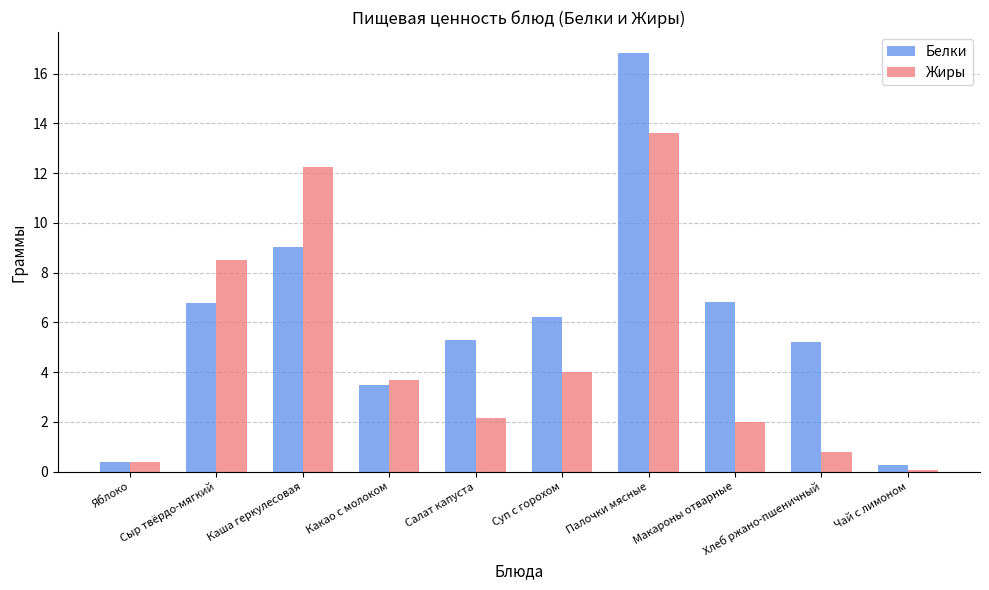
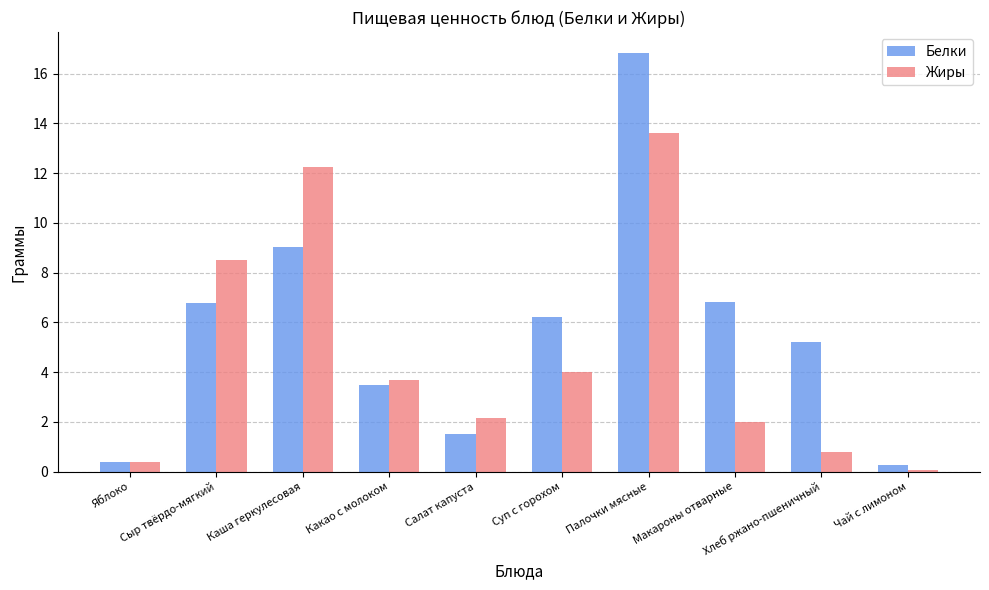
Белки, Салат капуста: 5.3 -> 1.5
